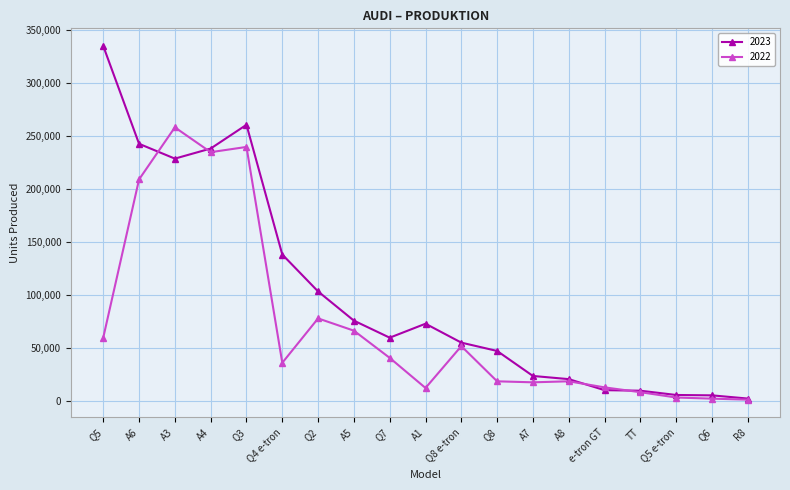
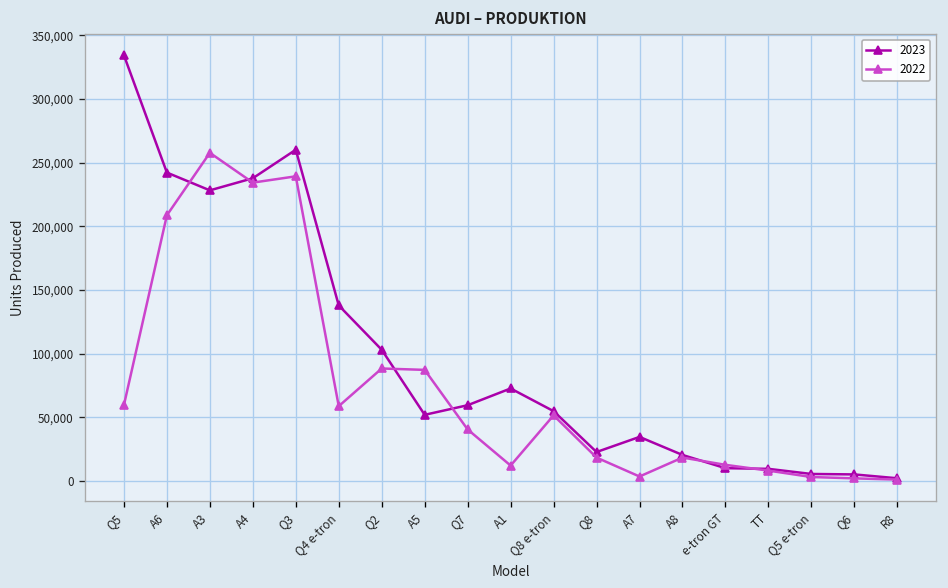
2022, Q4 e-tron: 36,000 -> 59,000
2022, Q2: 78,000 -> 88,000
2023, A5: 76,000 -> 52,000
2022, A5: 66,000 -> 87,000
2023, Q8: 47,000 -> 23,000
2023, A7: 23,000 -> 35,000
2022, A7: 17,000 -> 4,000
